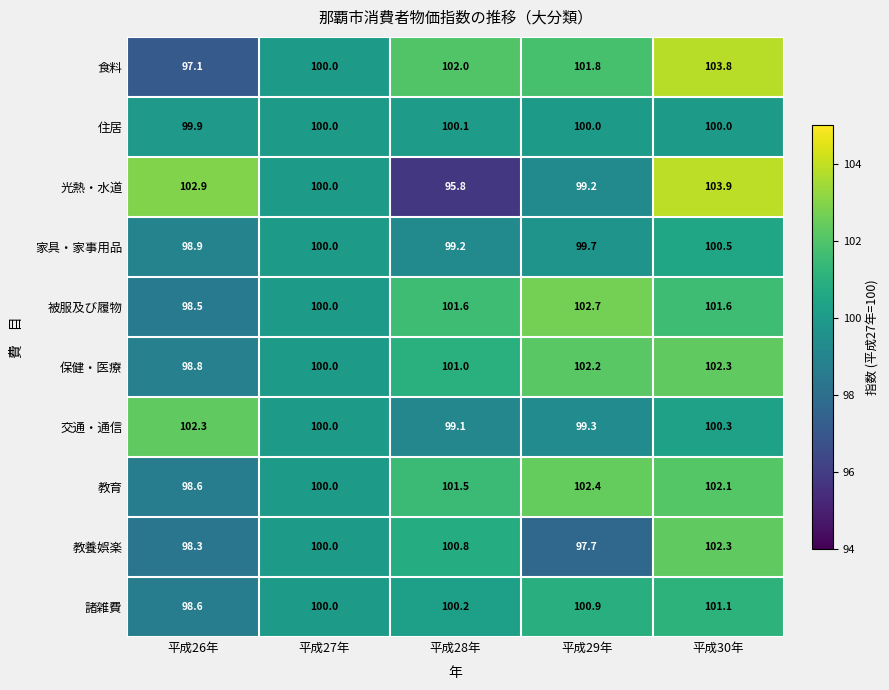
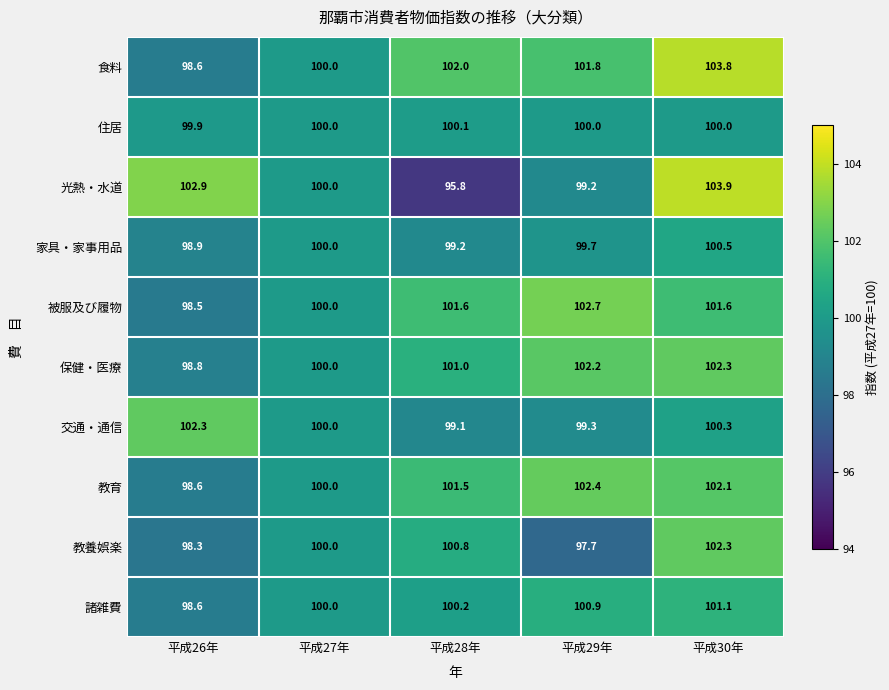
食料, 平成26年: 97.1 -> 98.6
